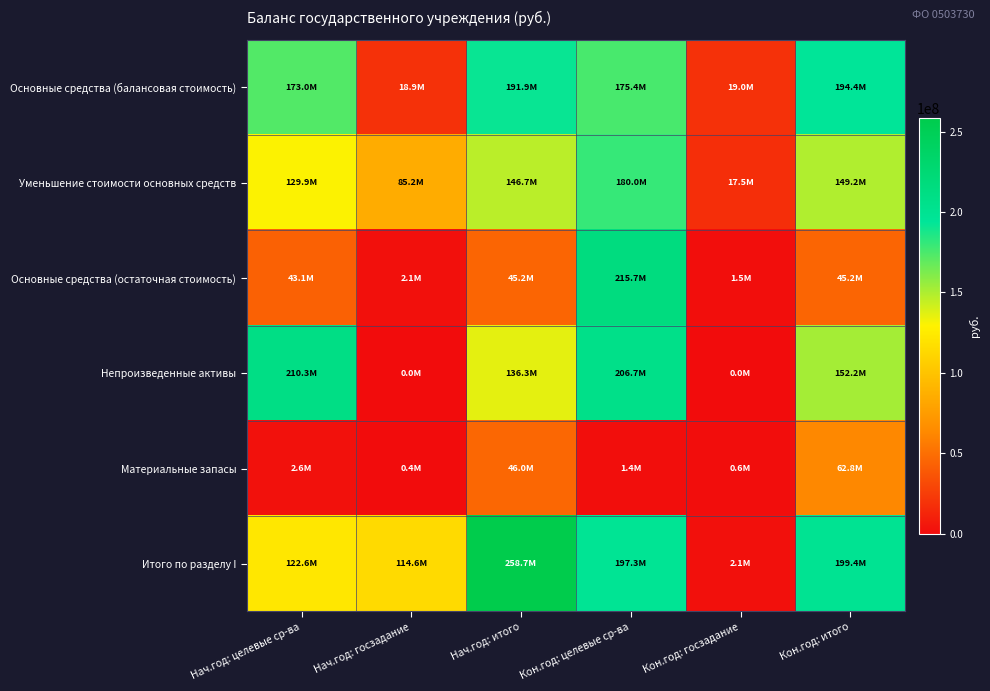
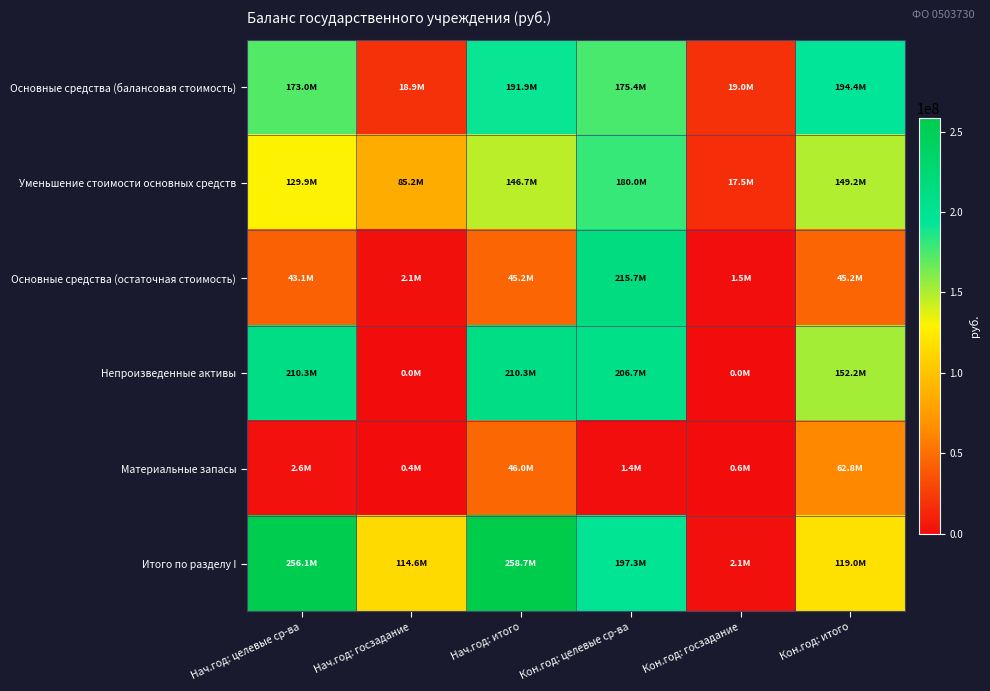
Непроизведенные активы, Нач.год: итого: 136.3M -> 210.3M
Итого по разделу I, Нач.год: целевые ср-ва: 122.6M -> 256.1M
Итого по разделу I, Кон.год: итого: 199.4M -> 119.0M
